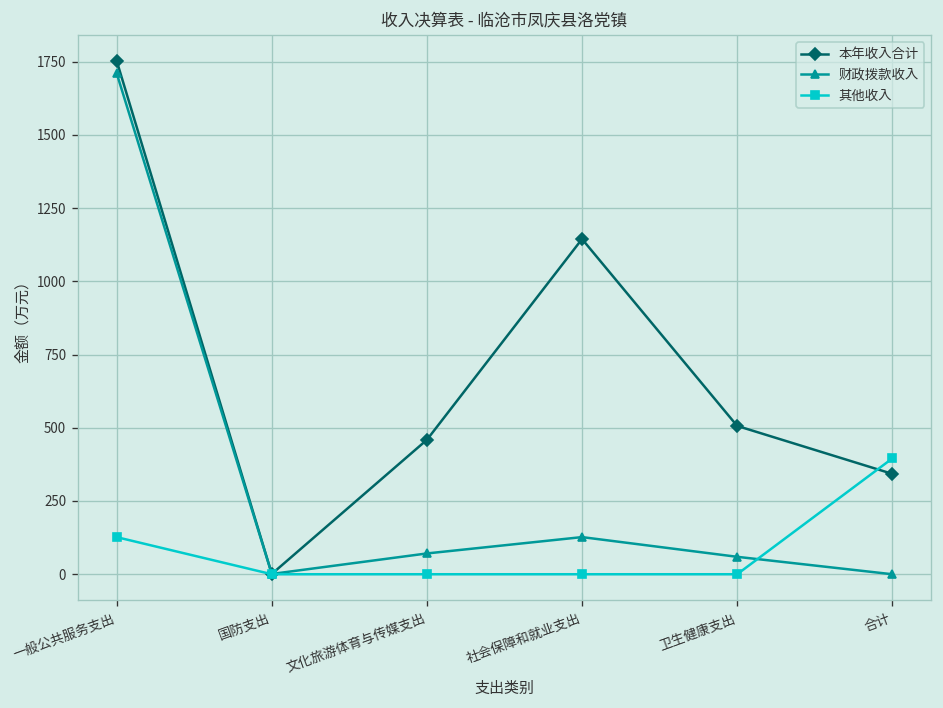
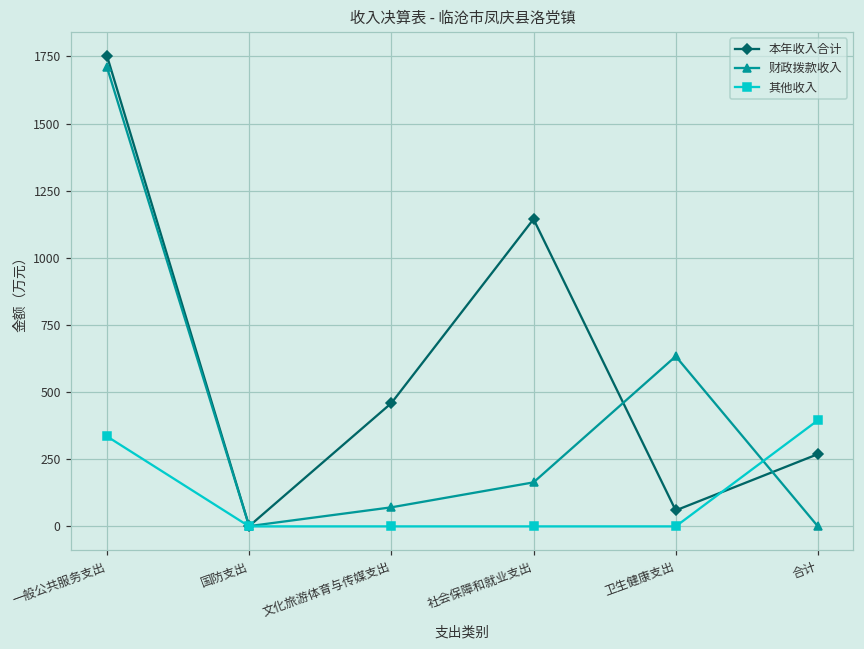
其他收入, 一般公共服务支出: 130 -> 340
财政拨款收入, 社会保障和就业支出: 130 -> 160
本年收入合计, 卫生健康支出: 510 -> 60
财政拨款收入, 卫生健康支出: 60 -> 630
本年收入合计, 合计: 340 -> 270
